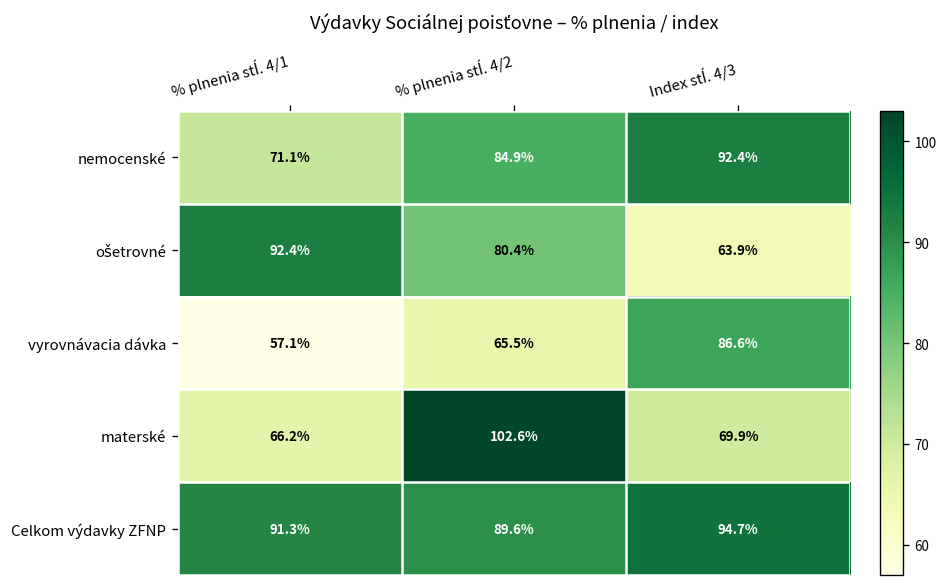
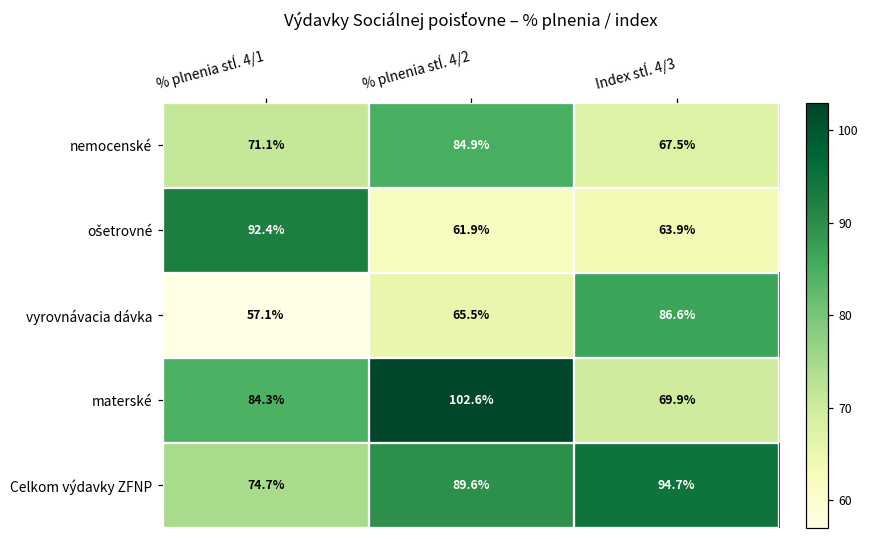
nemocenské, Index stĺ. 4/3: 92.4% -> 67.5%
ošetrovné, % plnenia stĺ. 4/2: 80.4% -> 61.9%
materské, % plnenia stĺ. 4/1: 66.2% -> 84.3%
Celkom výdavky ZFNP, % plnenia stĺ. 4/1: 91.3% -> 74.7%
